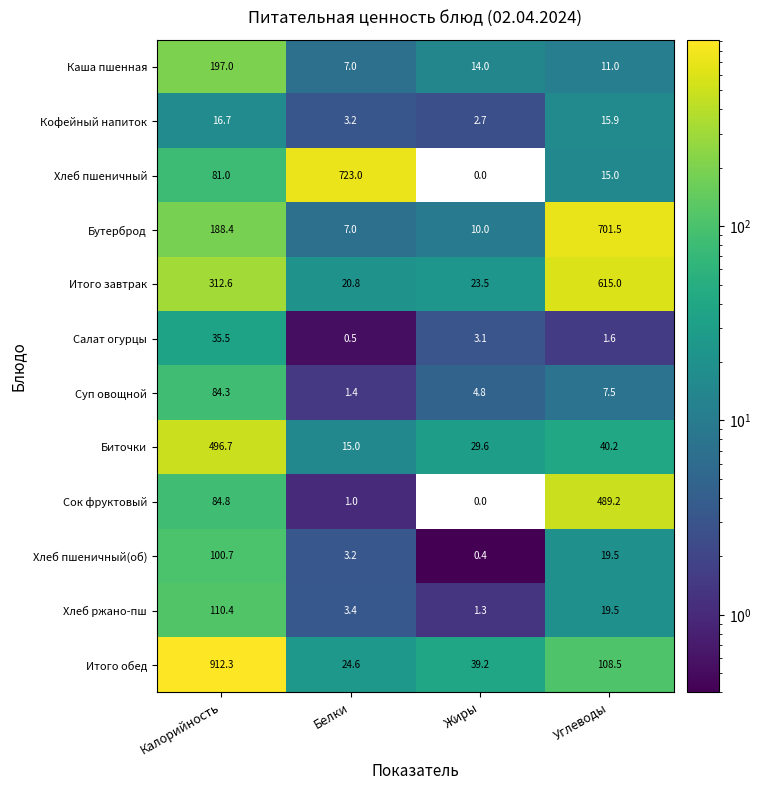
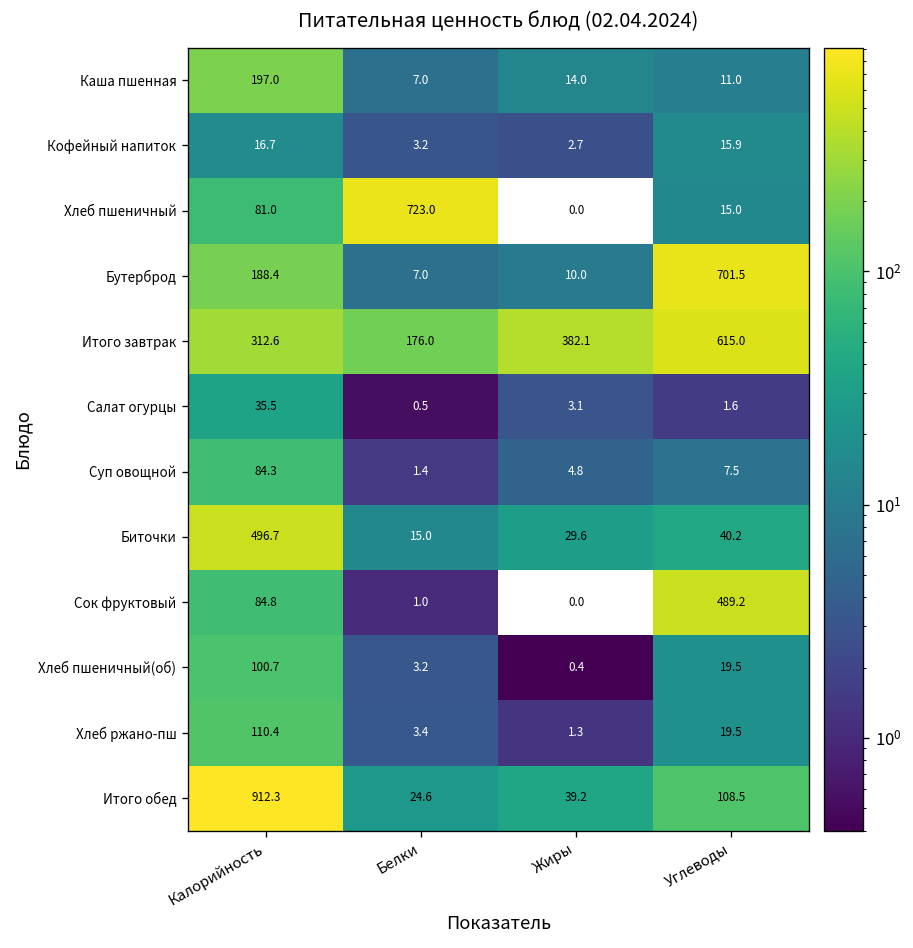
Итого завтрак, Белки: 20.8 -> 176.0
Итого завтрак, Жиры: 23.5 -> 382.1
